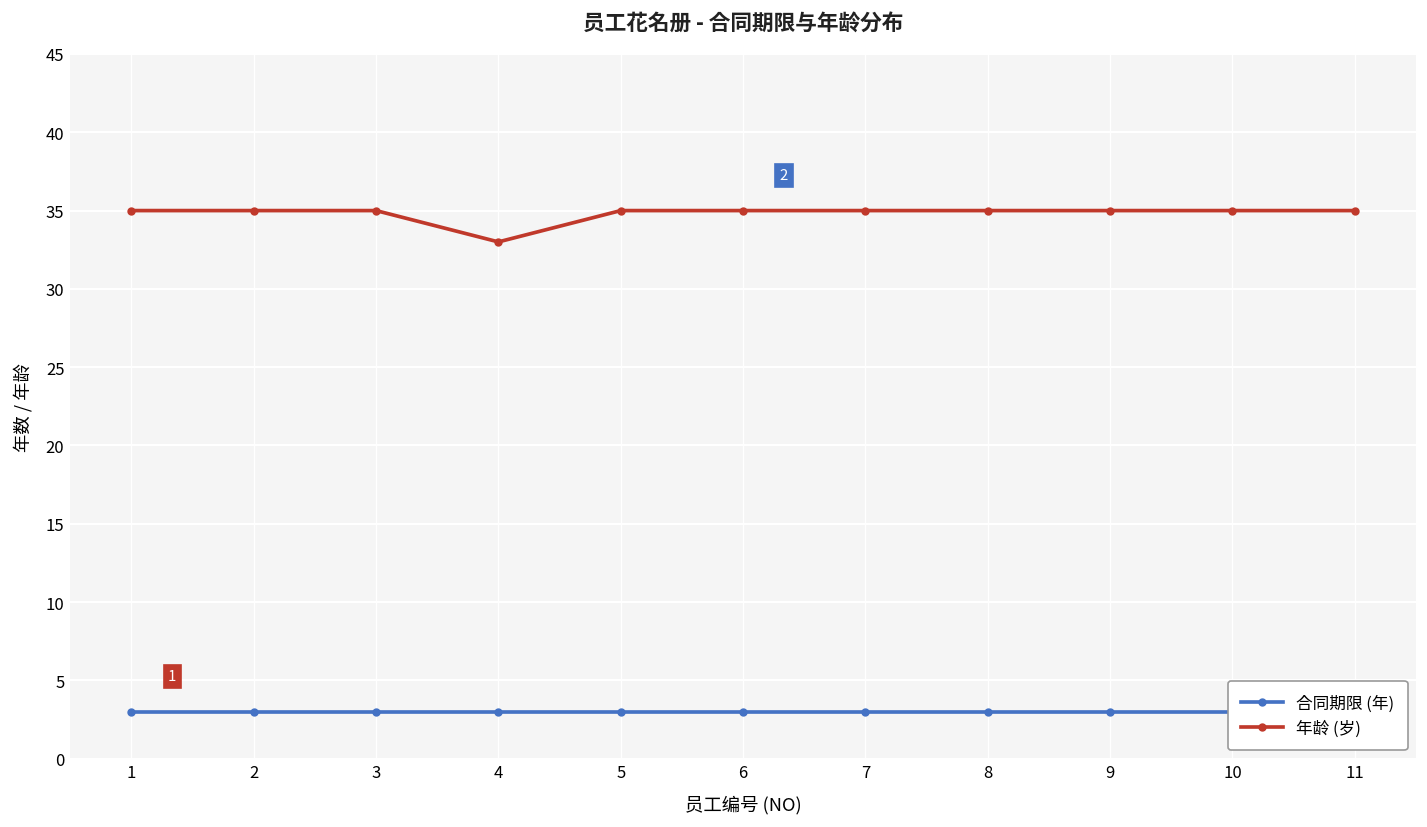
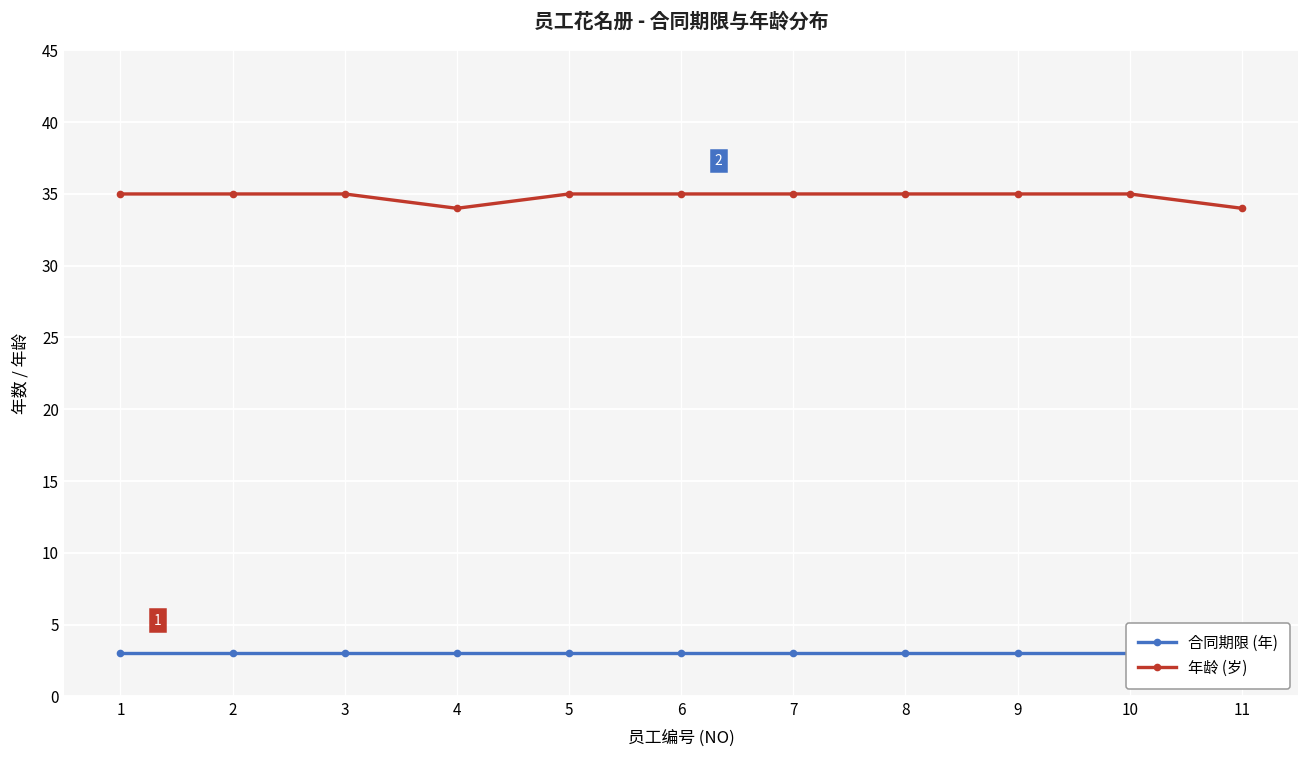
年龄 (岁), 4: 33 -> 34
年龄 (岁), 11: 35 -> 34
